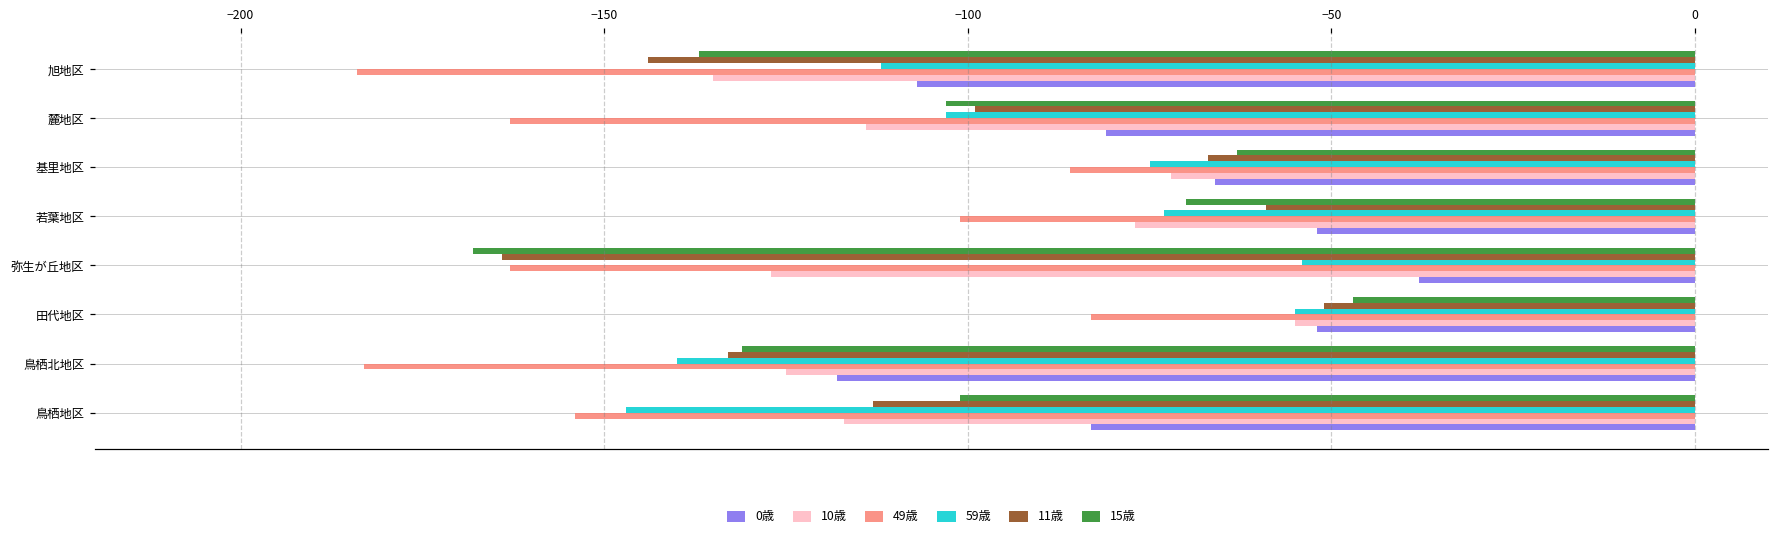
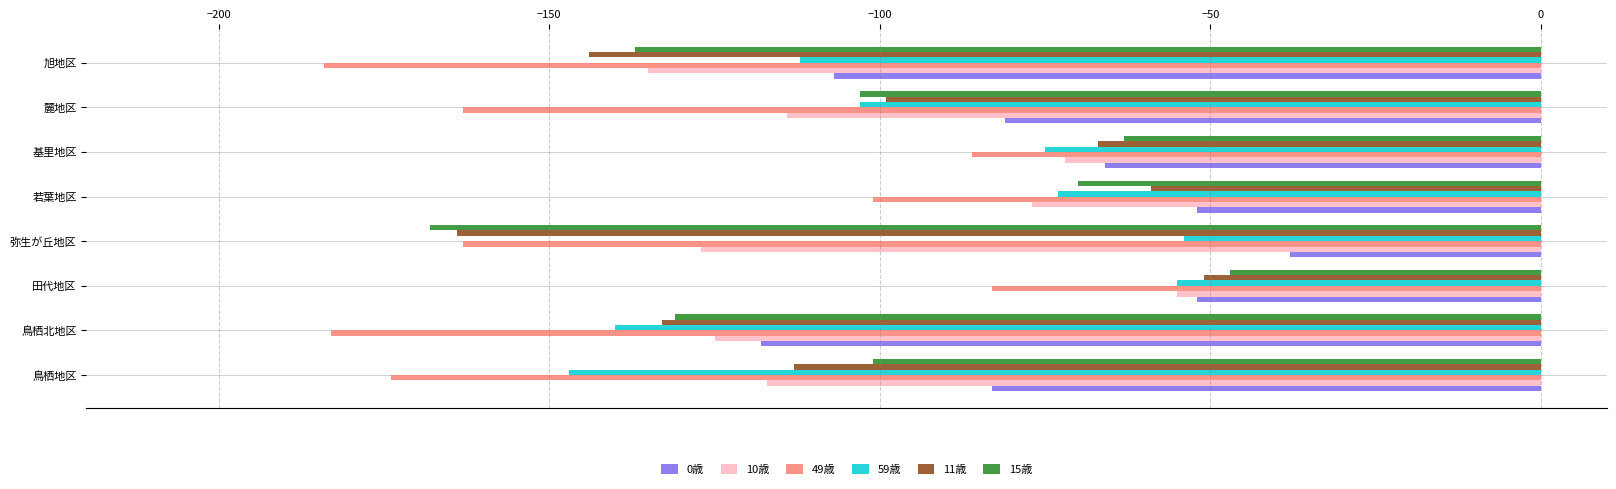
49歳, 鳥栖地区: -154 -> -174
